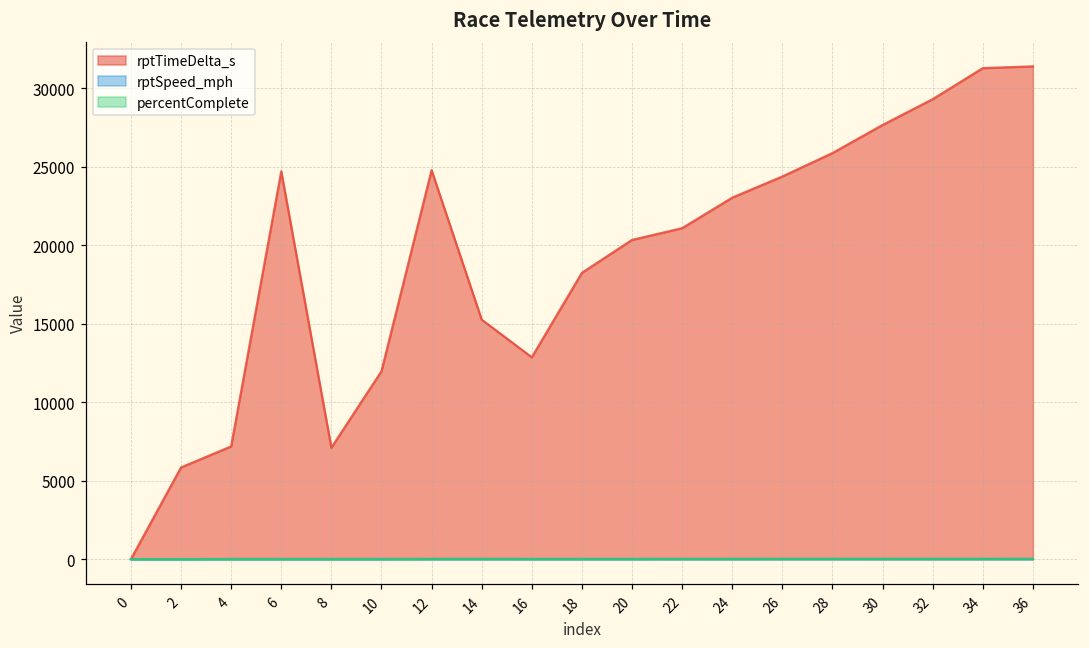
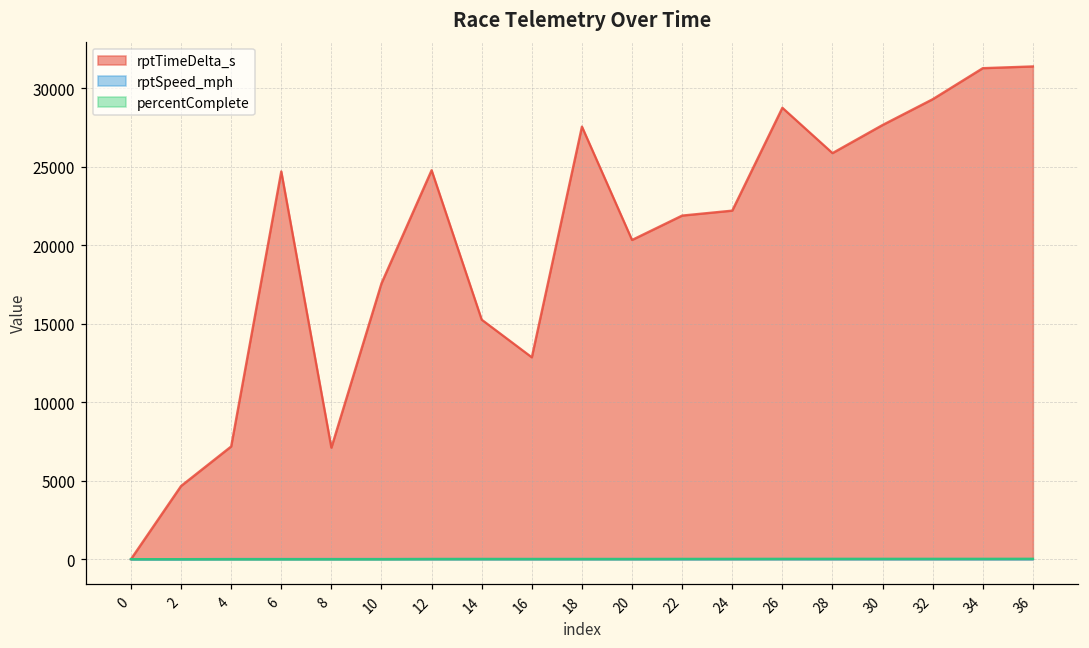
rptTimeDelta_s, 2: 5800 -> 4700
rptTimeDelta_s, 10: 12000 -> 17600
rptTimeDelta_s, 18: 18200 -> 27600
rptTimeDelta_s, 22: 21100 -> 21900
rptTimeDelta_s, 24: 23000 -> 22200
rptTimeDelta_s, 26: 24400 -> 28800
